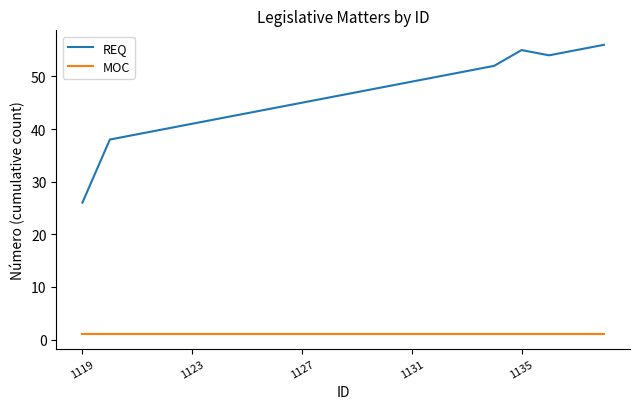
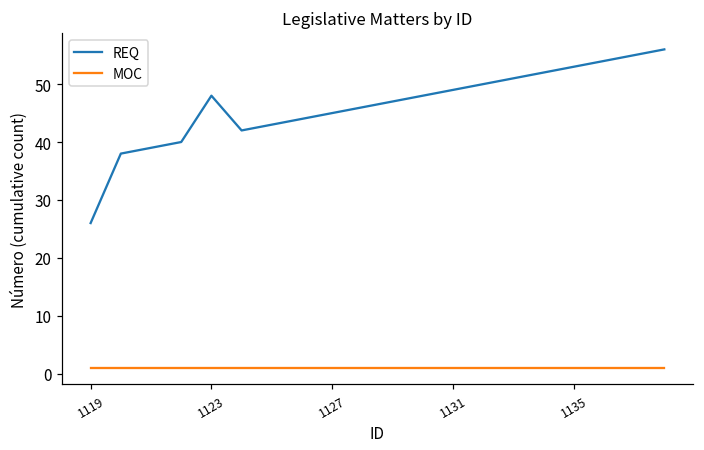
REQ, 1123: 41 -> 48
REQ, 1135: 55 -> 53
